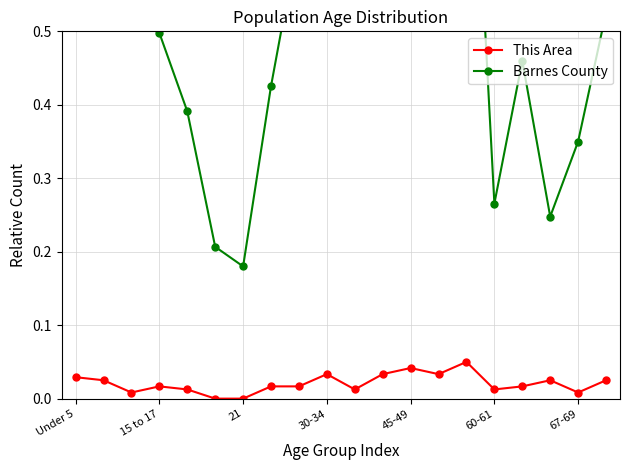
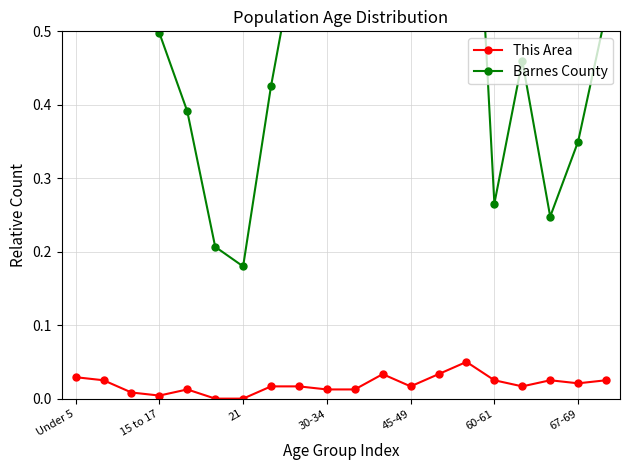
This Area, 15 to 17: 0.02 -> 0.00
This Area, 30-34: 0.03 -> 0.01
This Area, 45-49: 0.04 -> 0.02
This Area, 60-61: 0.01 -> 0.03
This Area, 67-69: 0.01 -> 0.02
